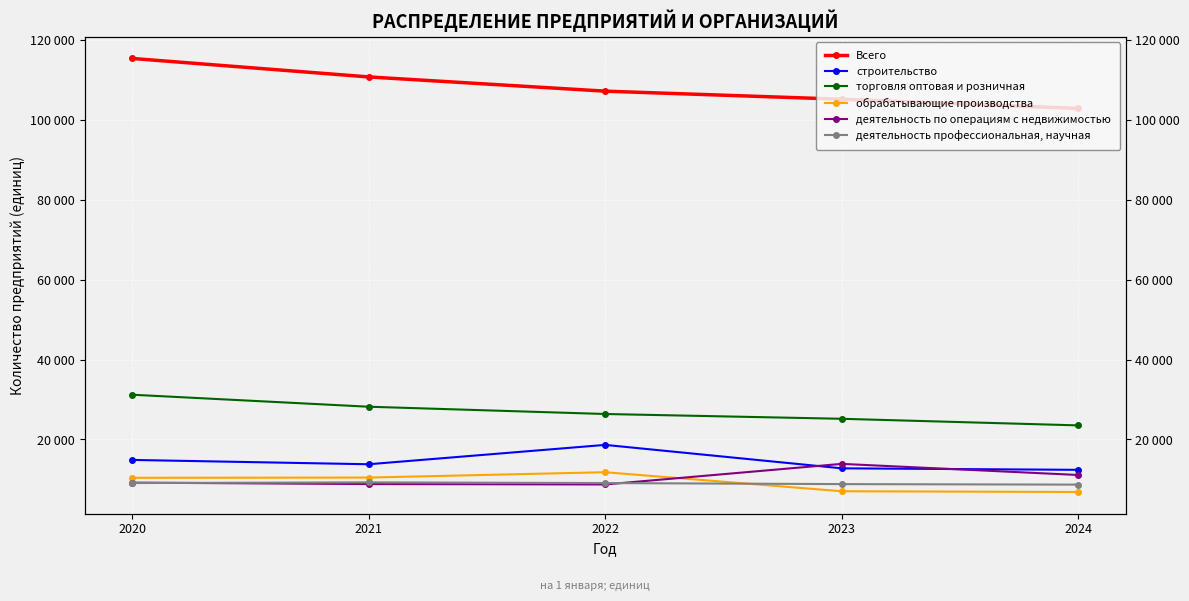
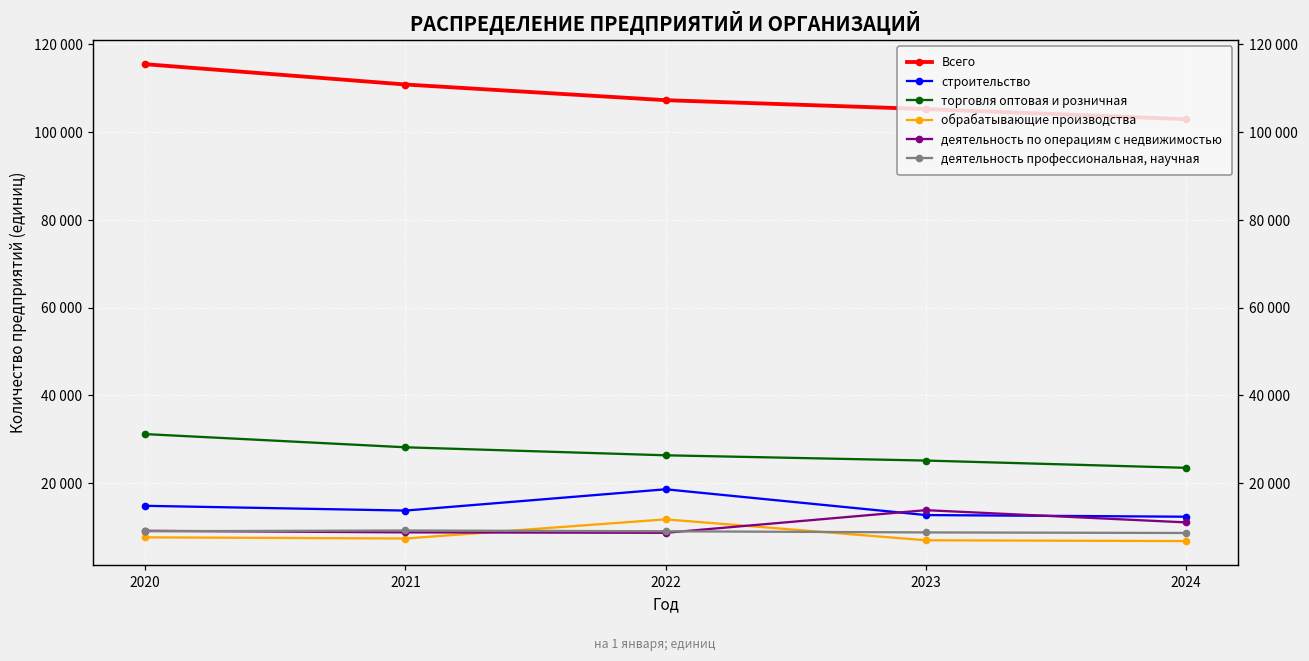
обрабатывающие производства, 2020: 10000 -> 8000
обрабатывающие производства, 2021: 10000 -> 7000
